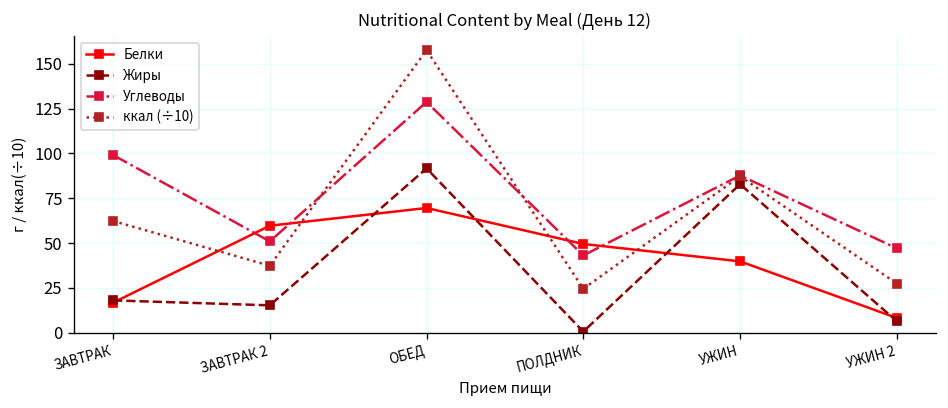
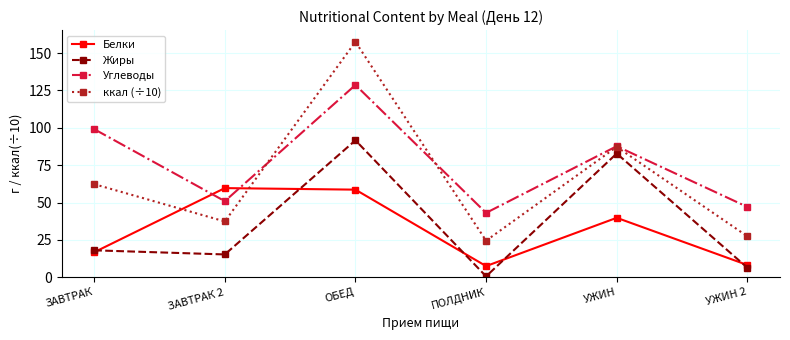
Белки, ОБЕД: 70 -> 59
Белки, ПОЛДНИК: 49 -> 7
